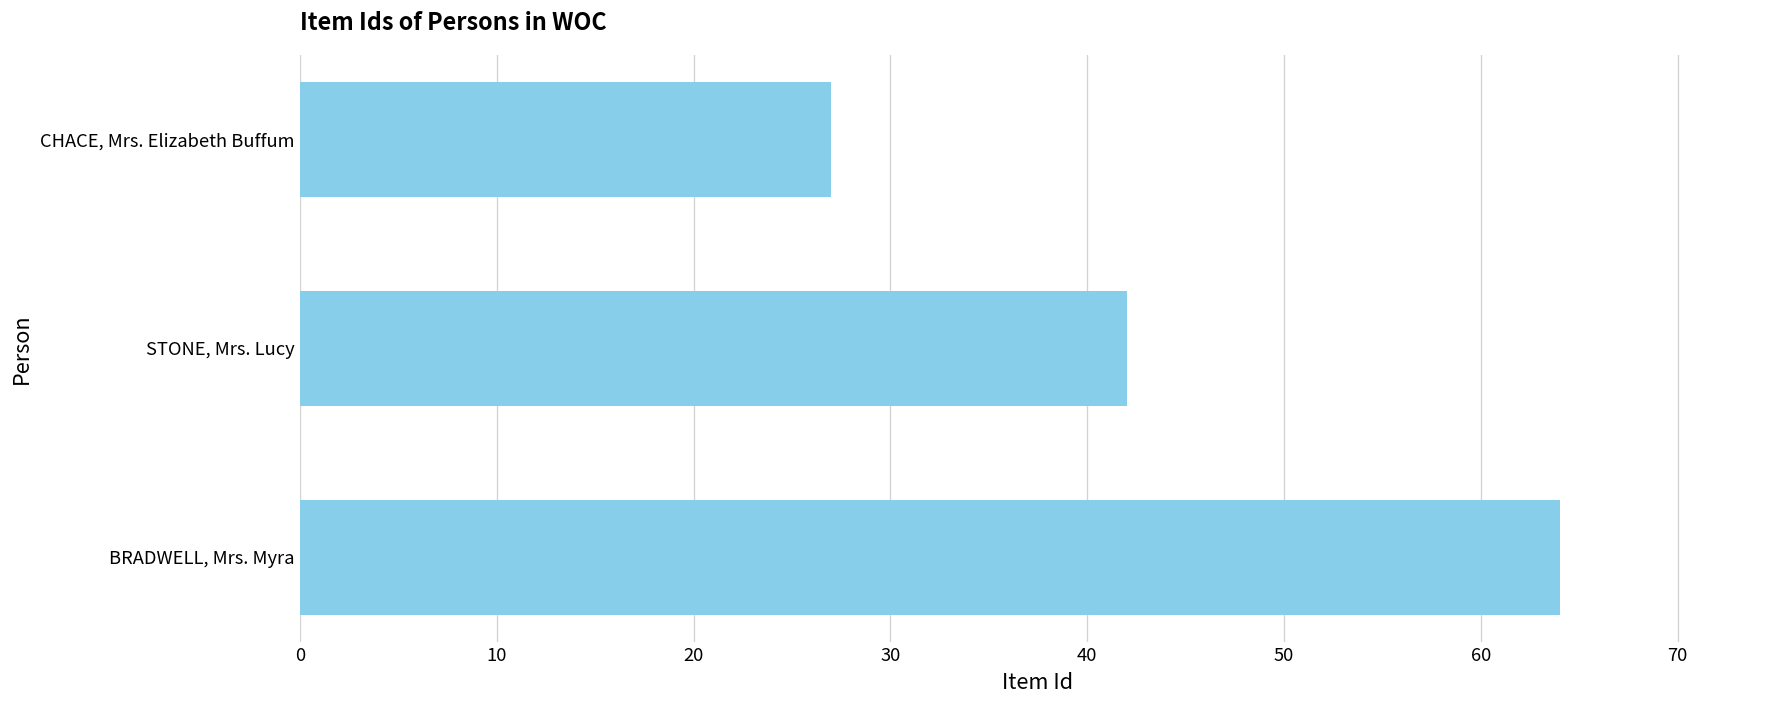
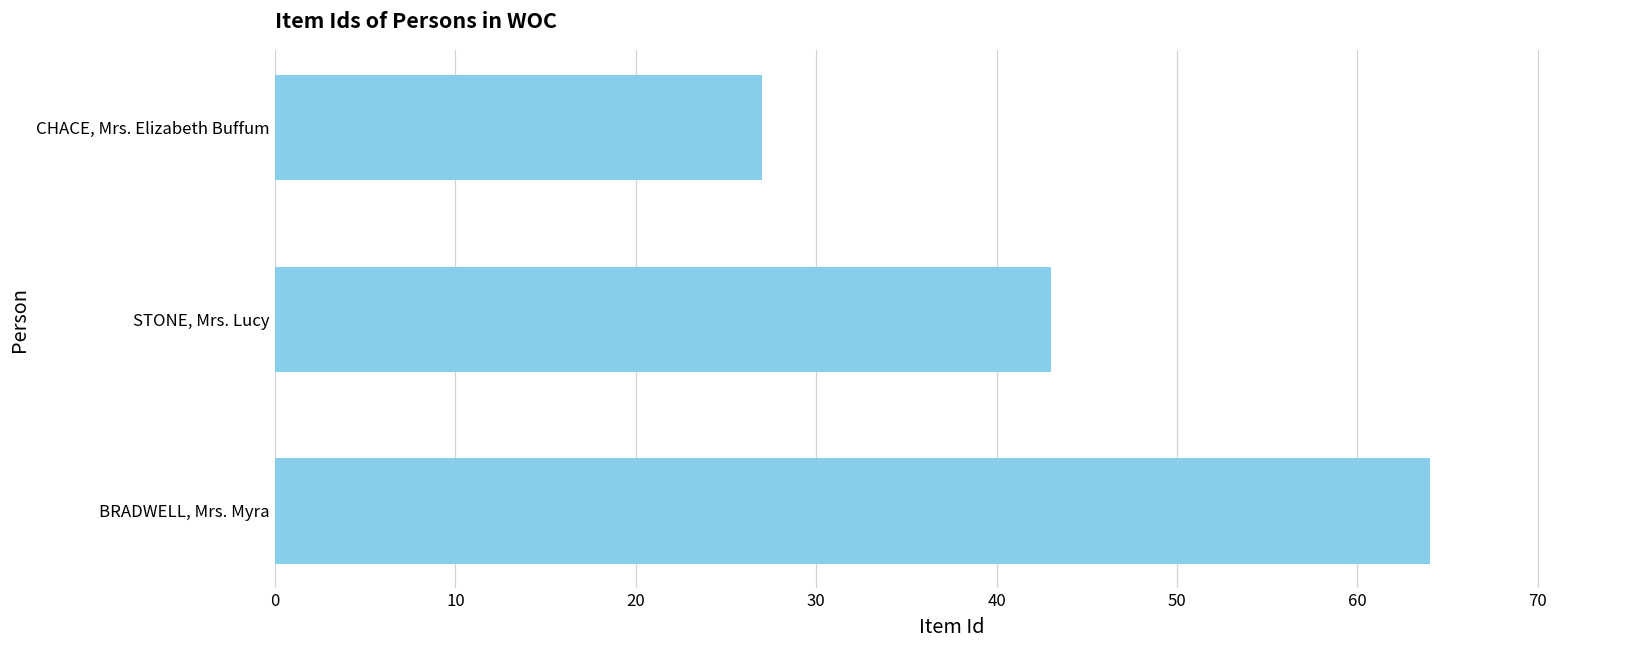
STONE, Mrs. Lucy: 42 -> 43
